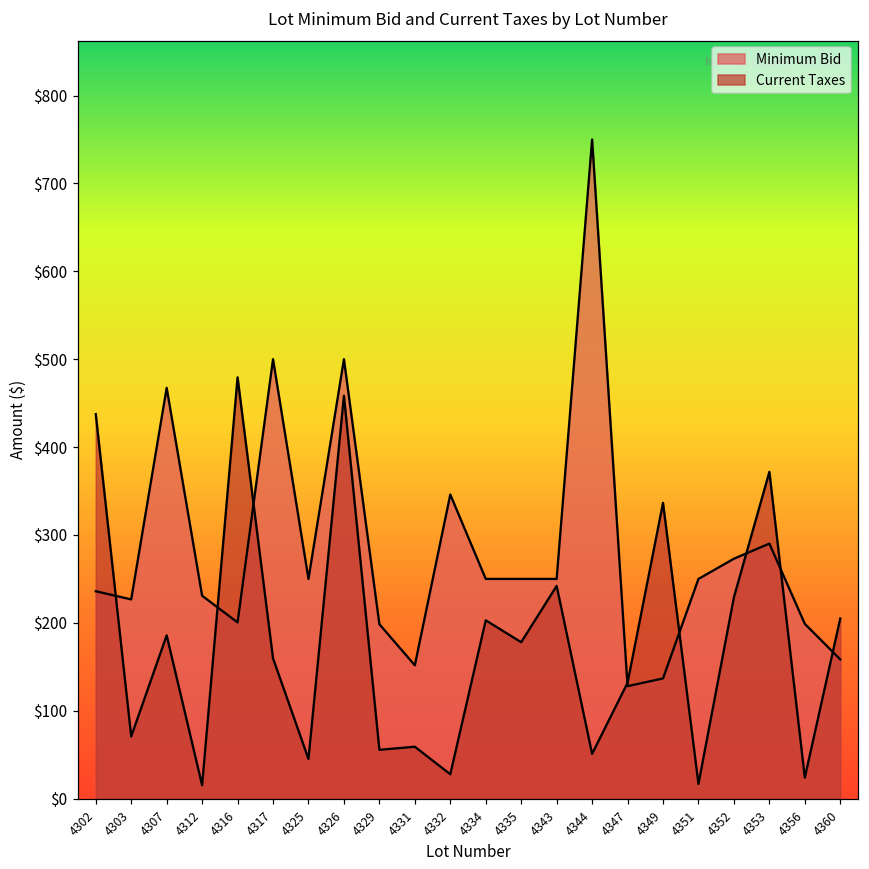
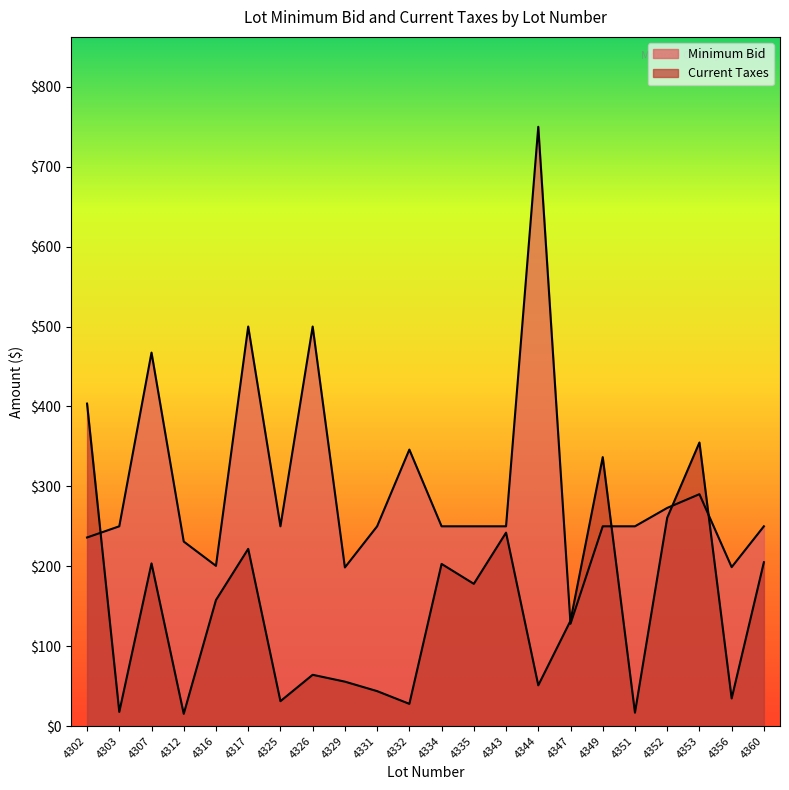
Current Taxes, 4302: $440 -> $400
Minimum Bid, 4303: $230 -> $250
Current Taxes, 4303: $70 -> $20
Current Taxes, 4307: $190 -> $200
Current Taxes, 4316: $480 -> $160
Current Taxes, 4317: $160 -> $220
Current Taxes, 4325: $50 -> $30
Current Taxes, 4326: $460 -> $60
Minimum Bid, 4331: $150 -> $250
Current Taxes, 4331: $60 -> $40
Minimum Bid, 4349: $140 -> $250
Current Taxes, 4352: $230 -> $260
Current Taxes, 4353: $370 -> $350
Current Taxes, 4356: $20 -> $30
Minimum Bid, 4360: $160 -> $250
